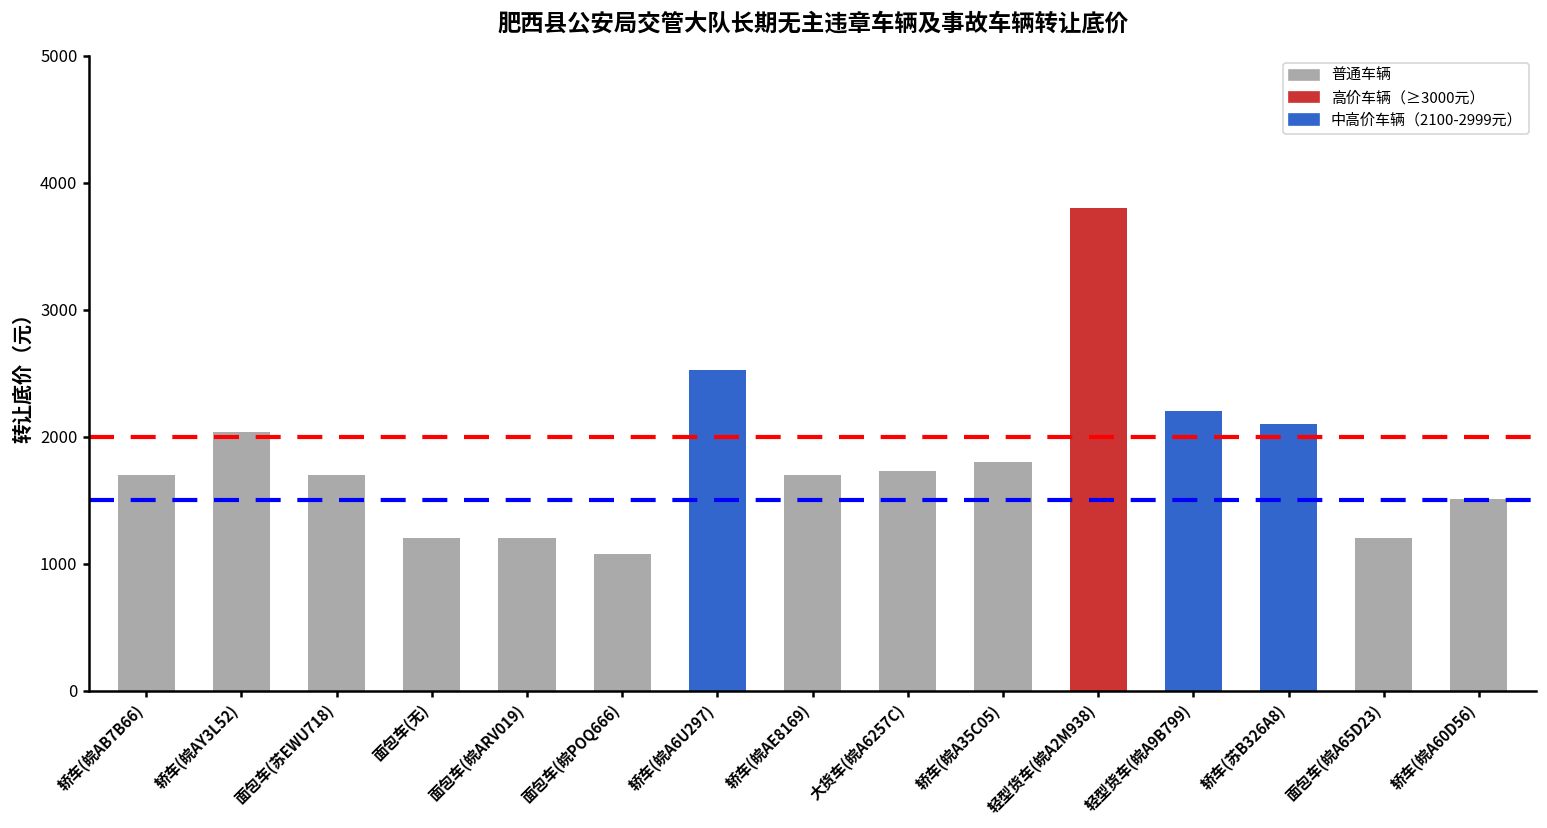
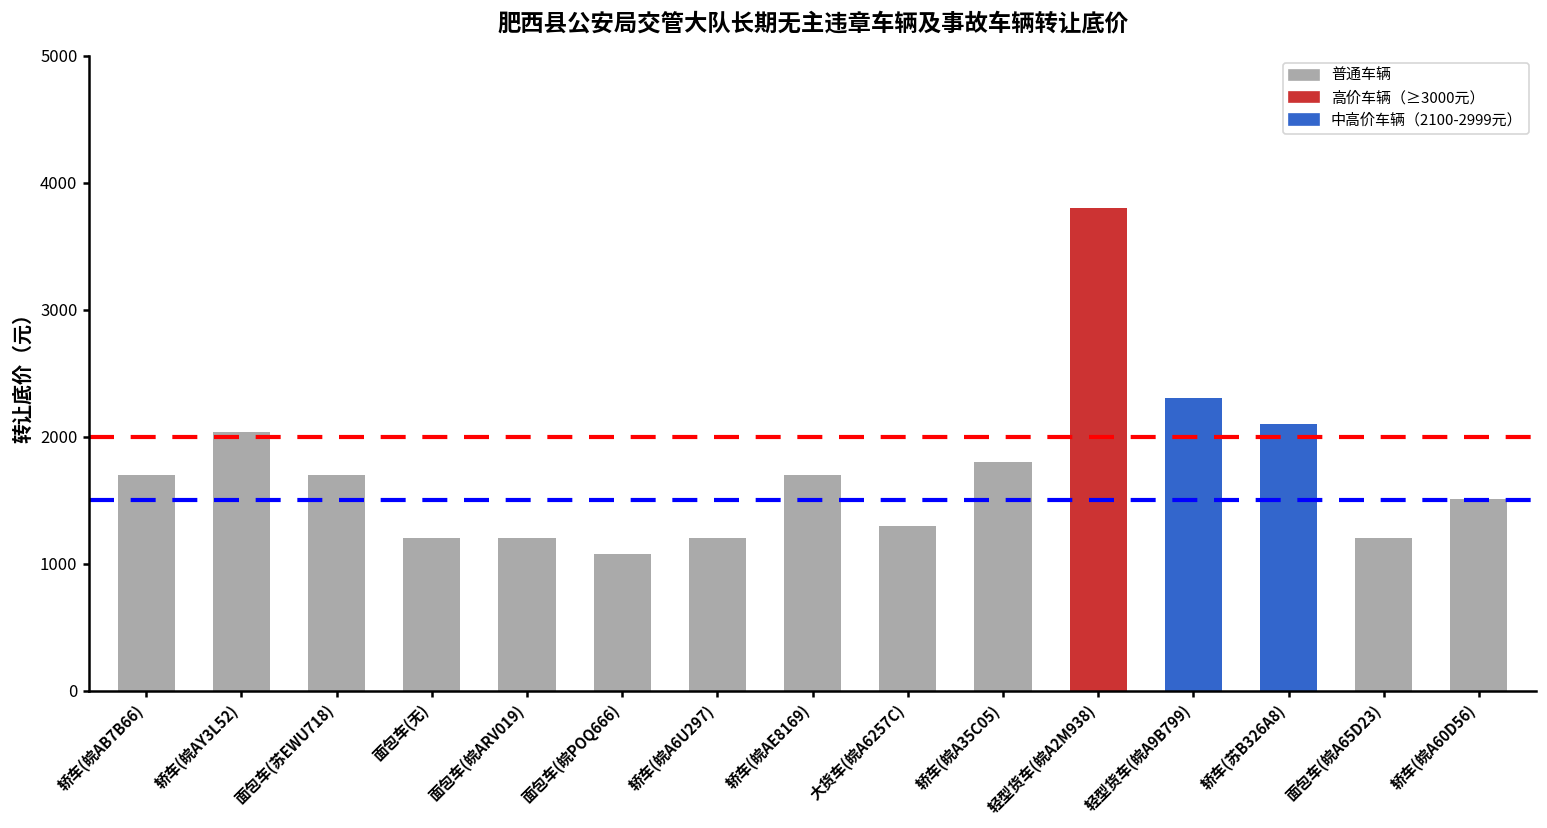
轿车(皖A6U297): 2530 -> 1200
大货车(皖A6257C): 1730 -> 1300
轻型货车(皖A9B799): 2200 -> 2310
